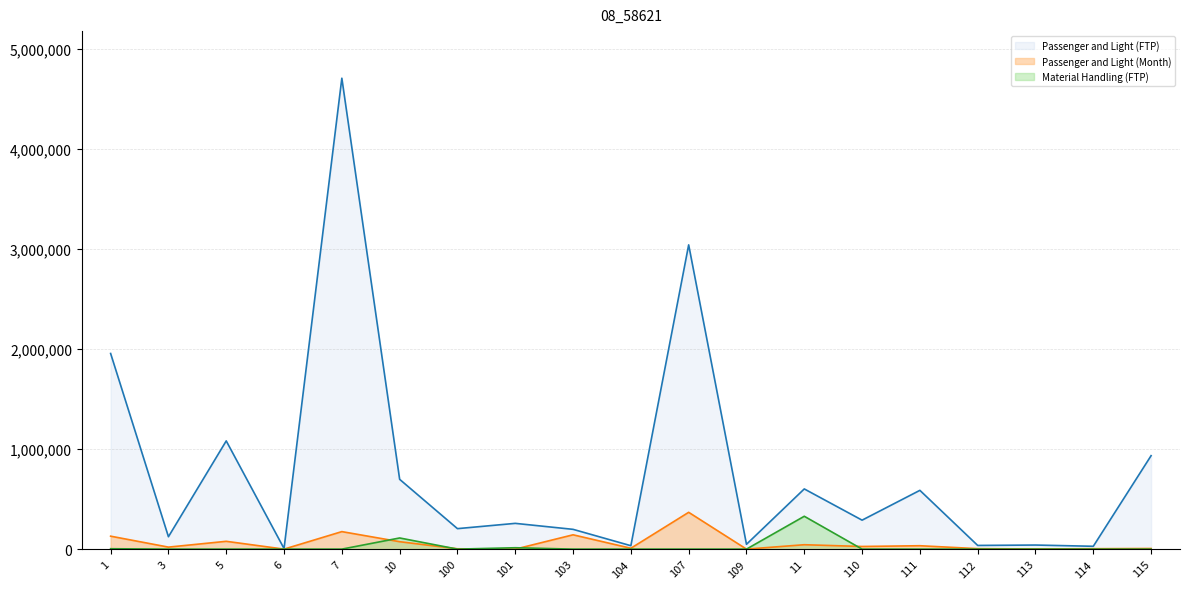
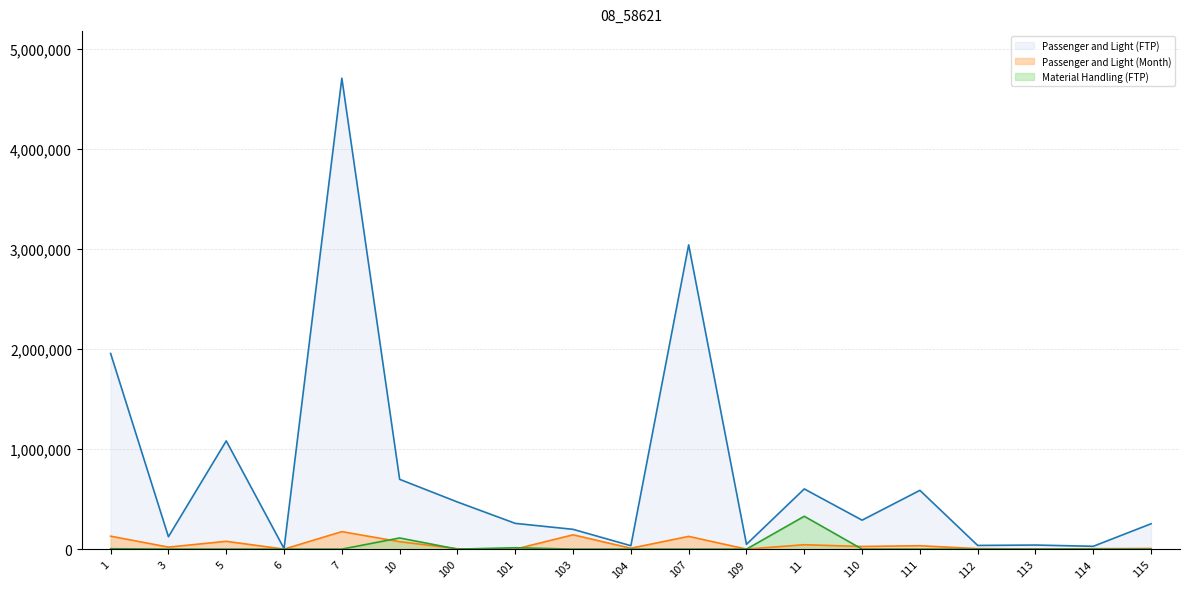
Passenger and Light (FTP), 100: 200,000 -> 500,000
Passenger and Light (Month), 107: 400,000 -> 100,000
Passenger and Light (FTP), 115: 900,000 -> 300,000
